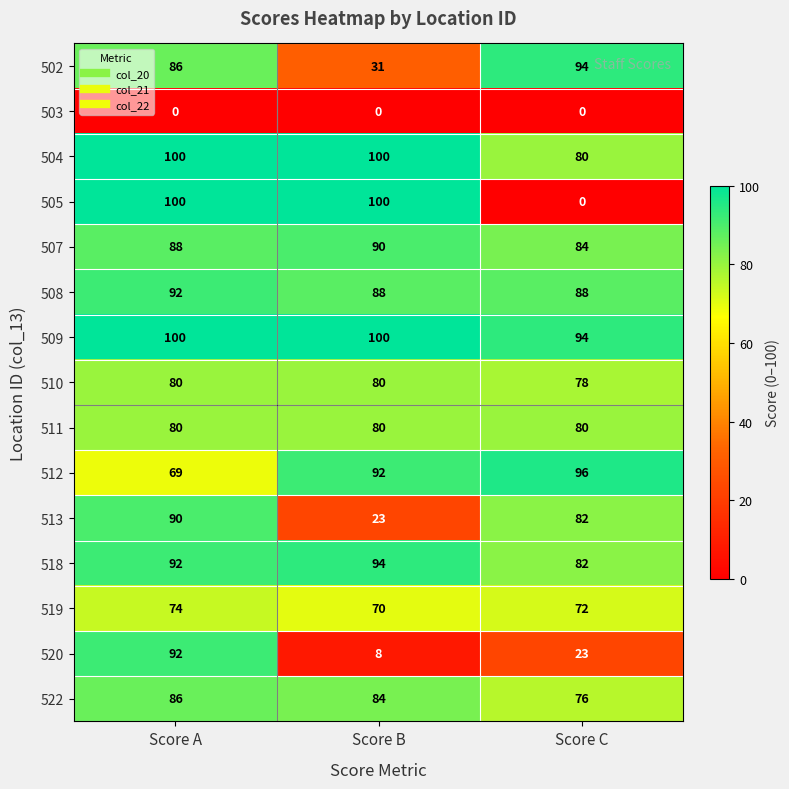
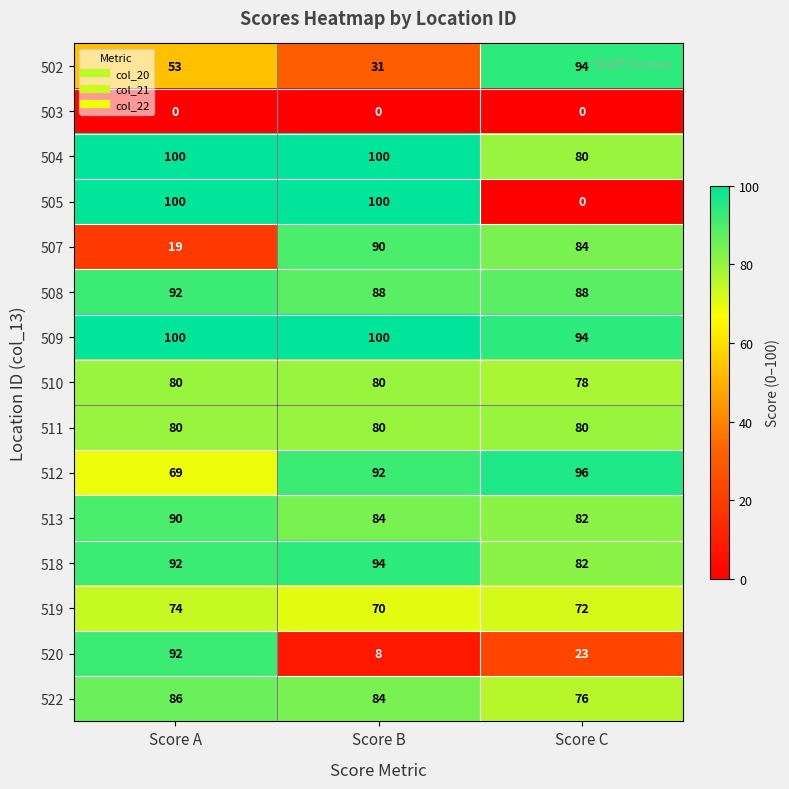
502, Score A: 86 -> 53
507, Score A: 88 -> 19
513, Score B: 23 -> 84
